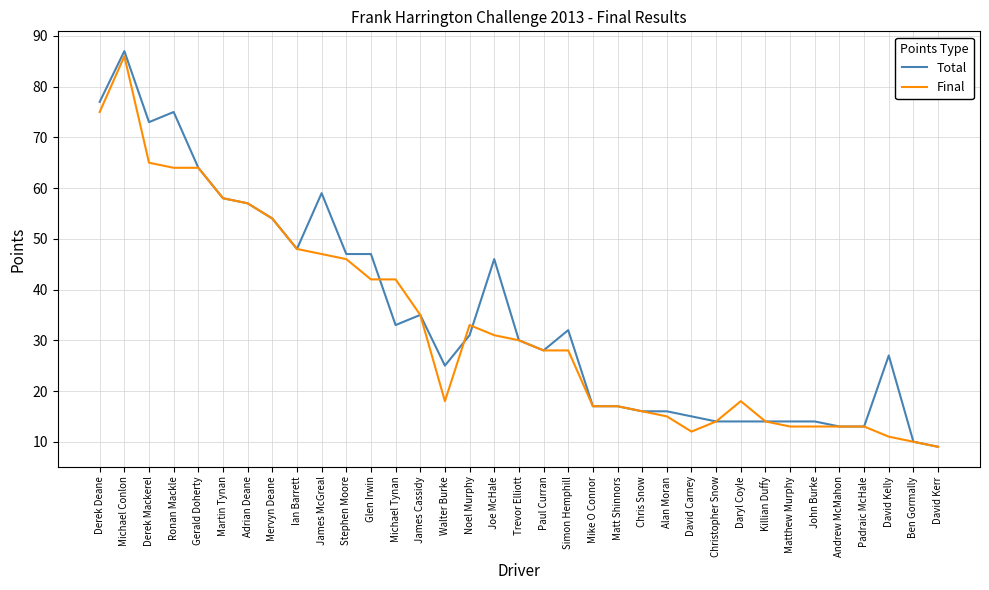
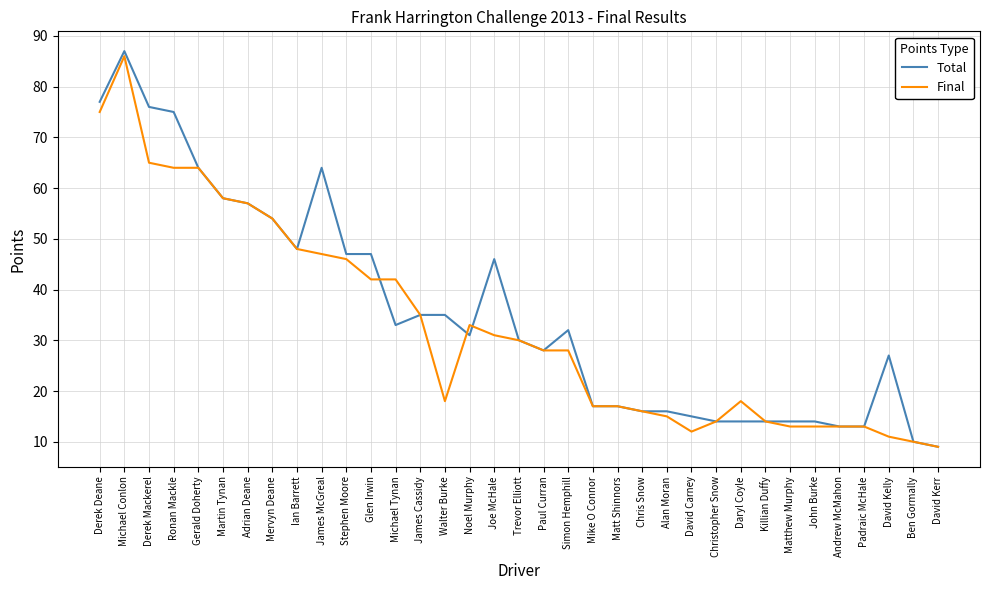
Total, Derek Mackerel: 73 -> 76
Total, James McGreal: 59 -> 64
Total, Walter Burke: 25 -> 35
